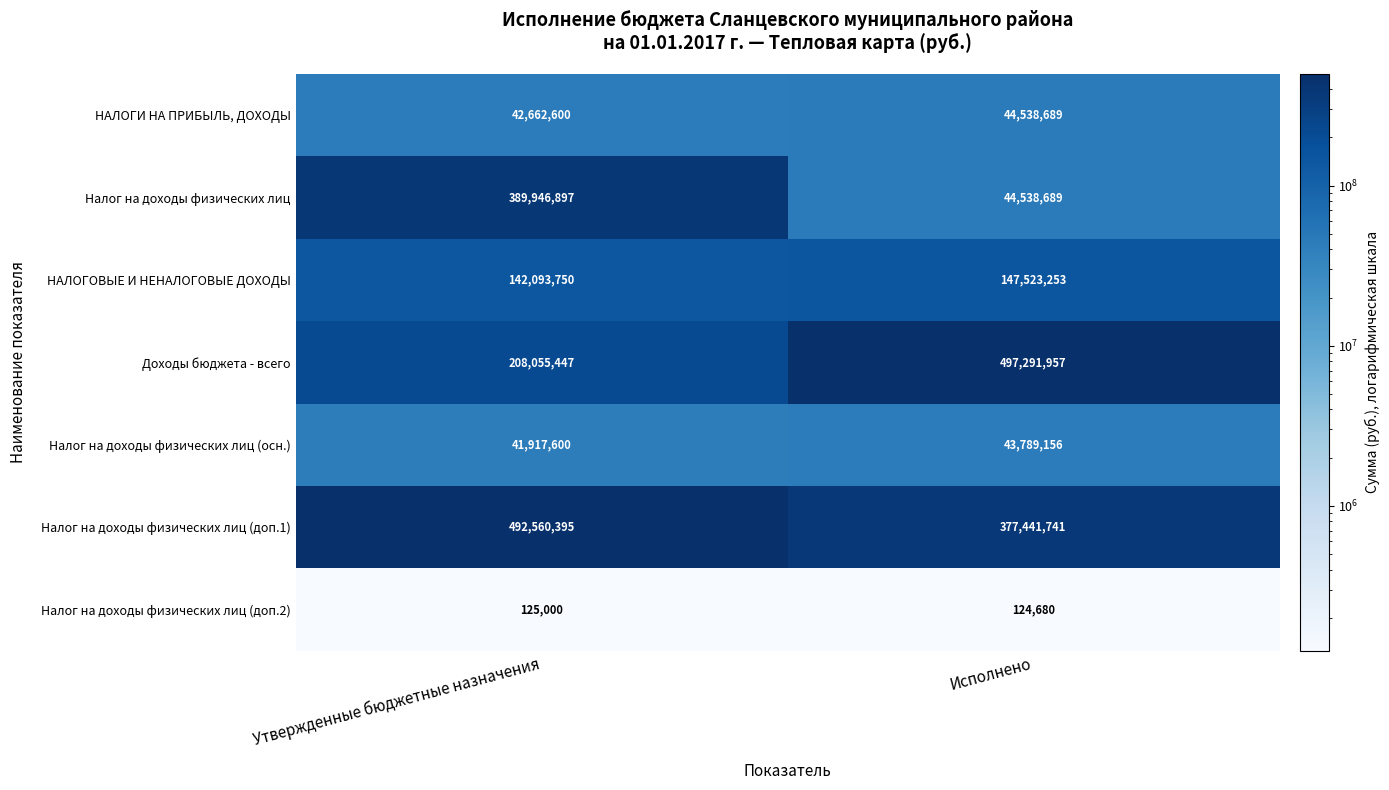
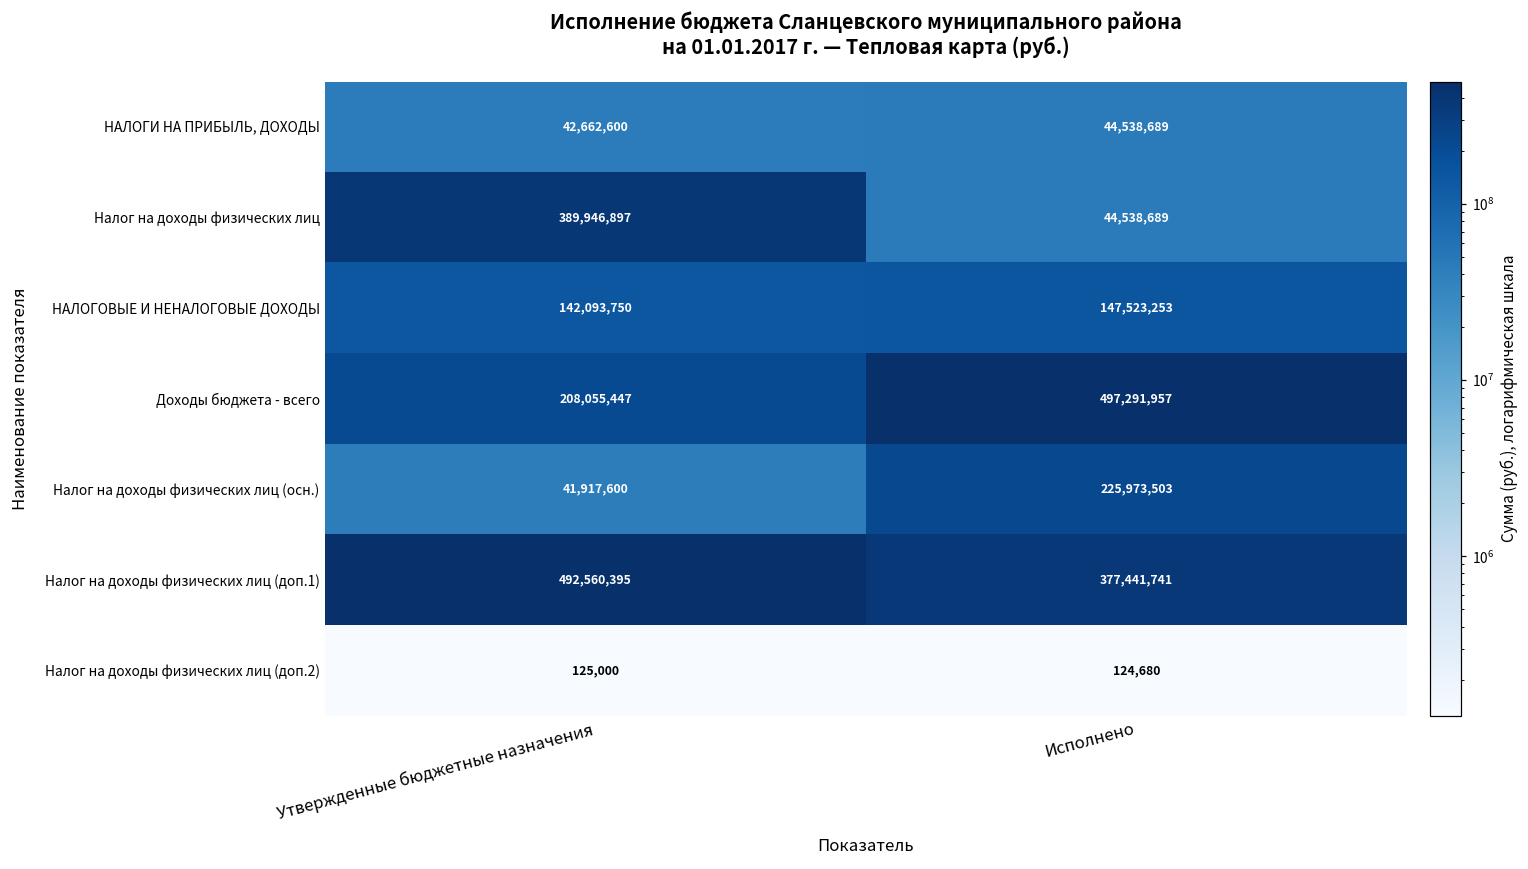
Налог на доходы физических лиц (осн.), Исполнено: 43,789,156 -> 225,973,503
